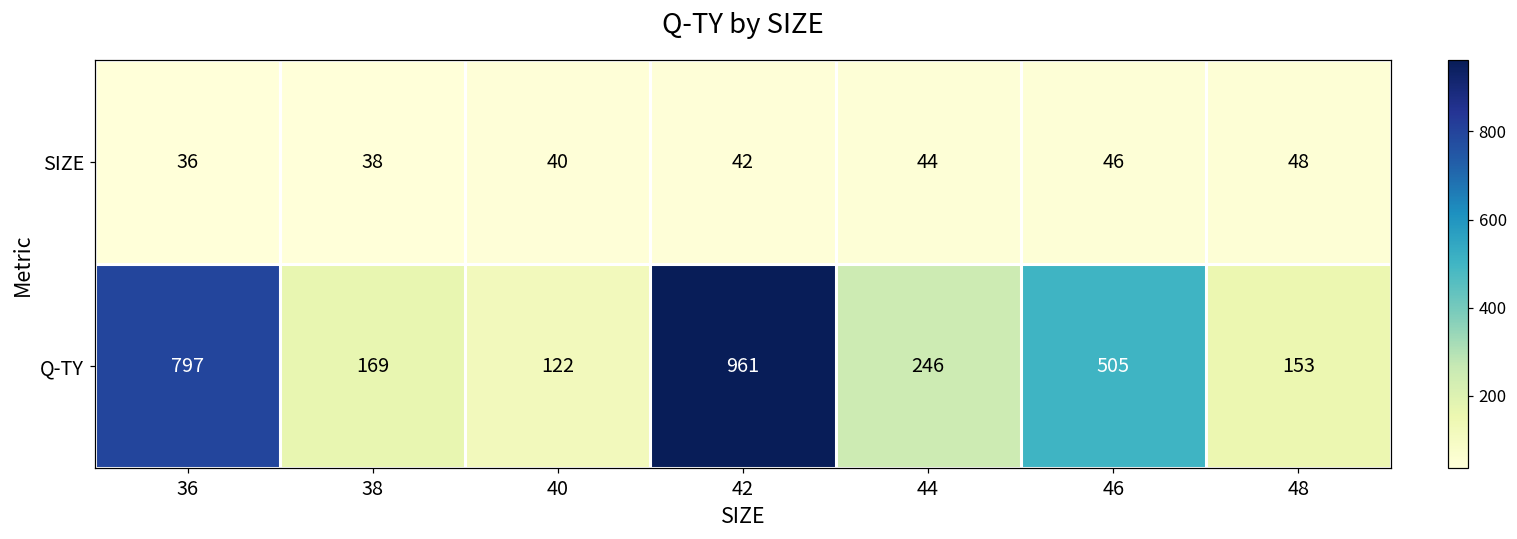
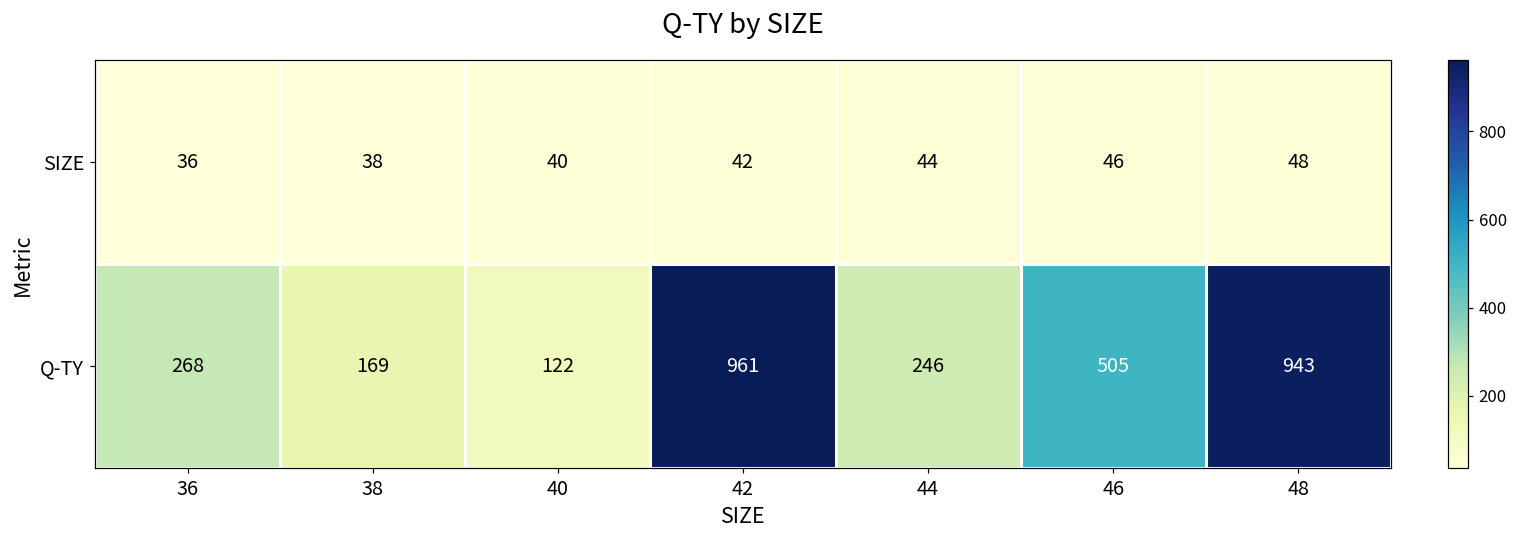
Q-TY, 36: 797 -> 268
Q-TY, 48: 153 -> 943
